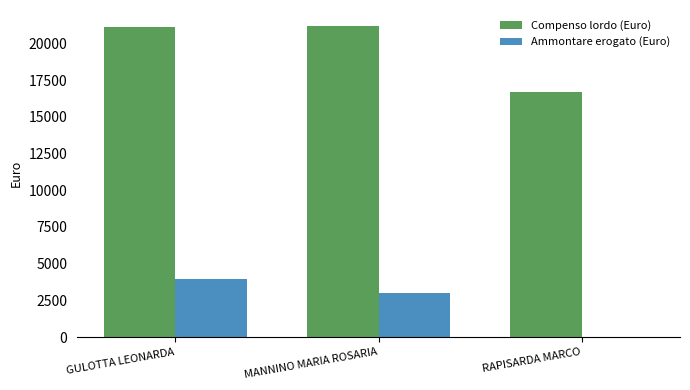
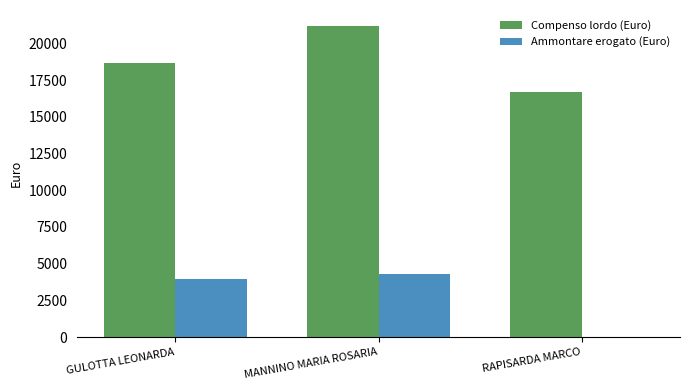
Compenso lordo (Euro), GULOTTA LEONARDA: 21100 -> 18700
Ammontare erogato (Euro), MANNINO MARIA ROSARIA: 3000 -> 4300
